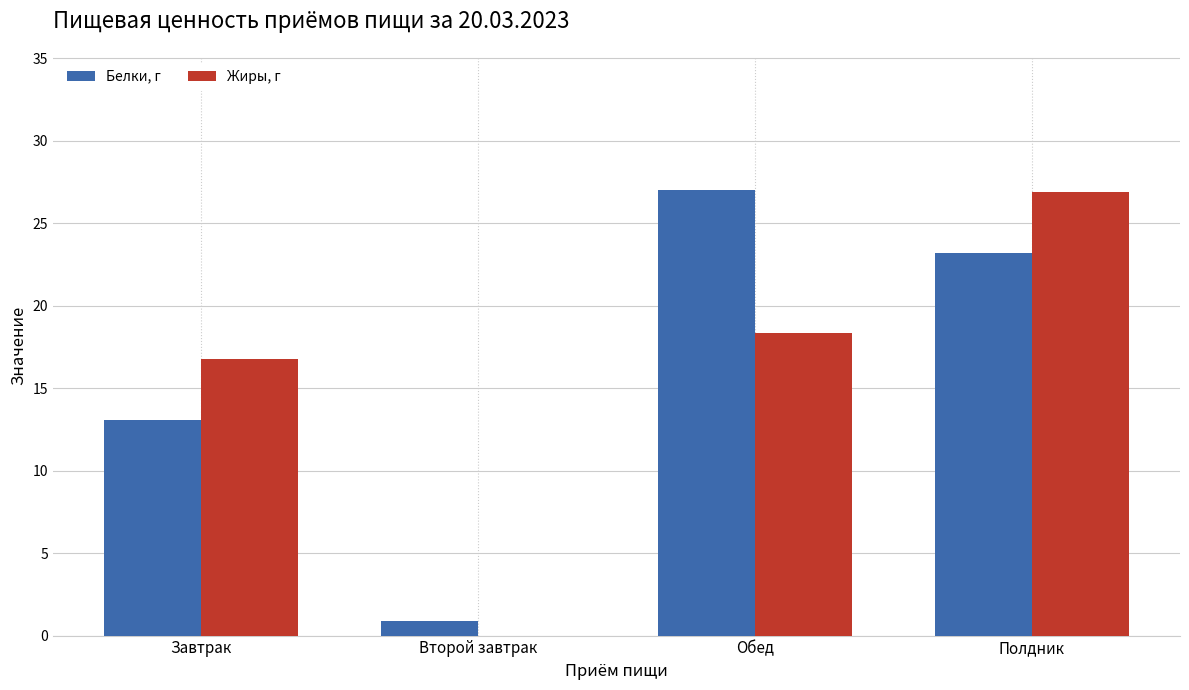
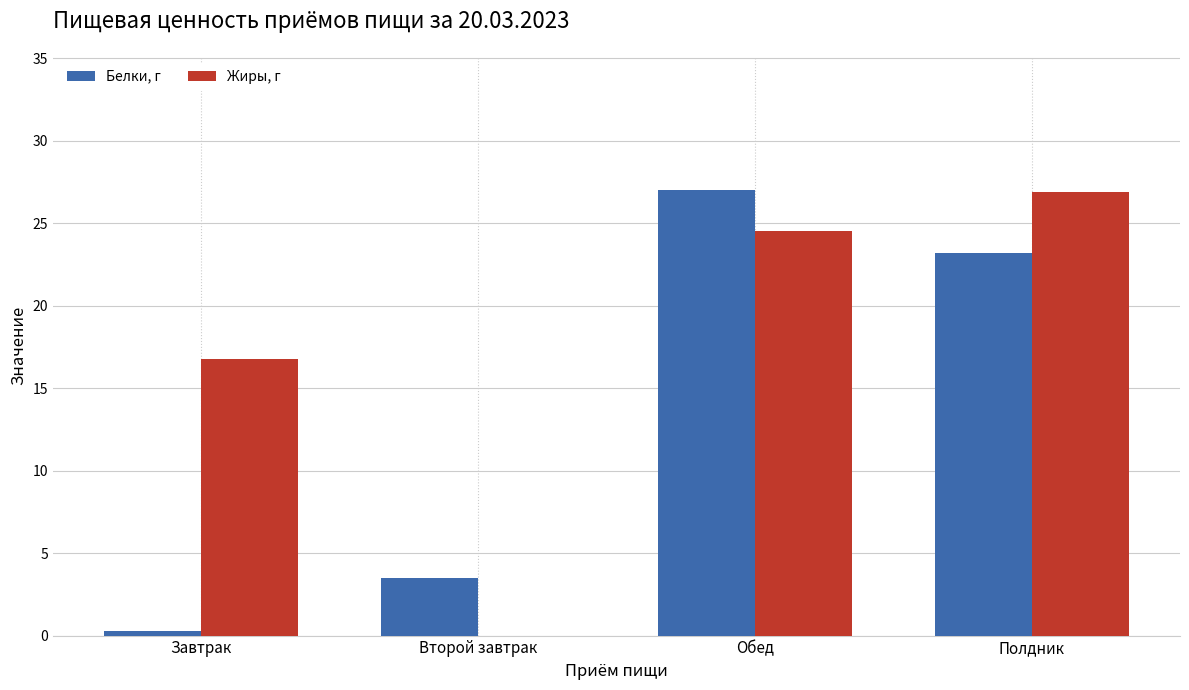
Белки, г, Завтрак: 13.1 -> 0.3
Белки, г, Второй завтрак: 0.9 -> 3.5
Жиры, г, Обед: 18.4 -> 24.5
